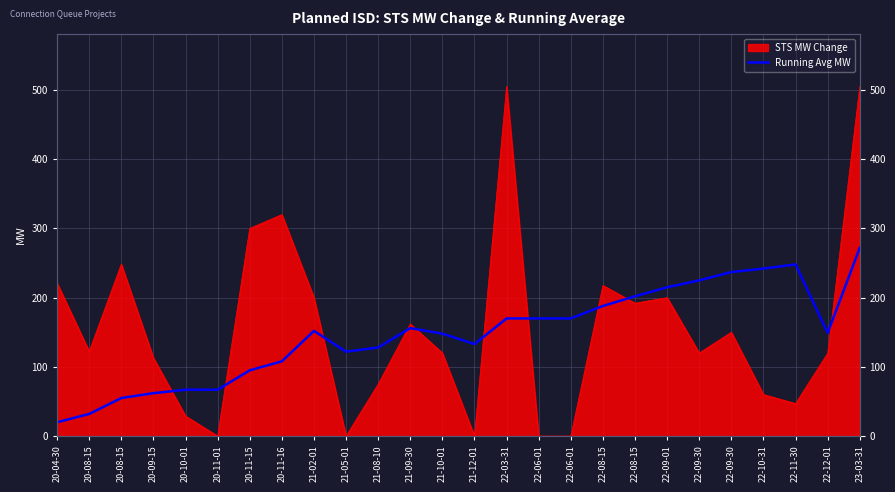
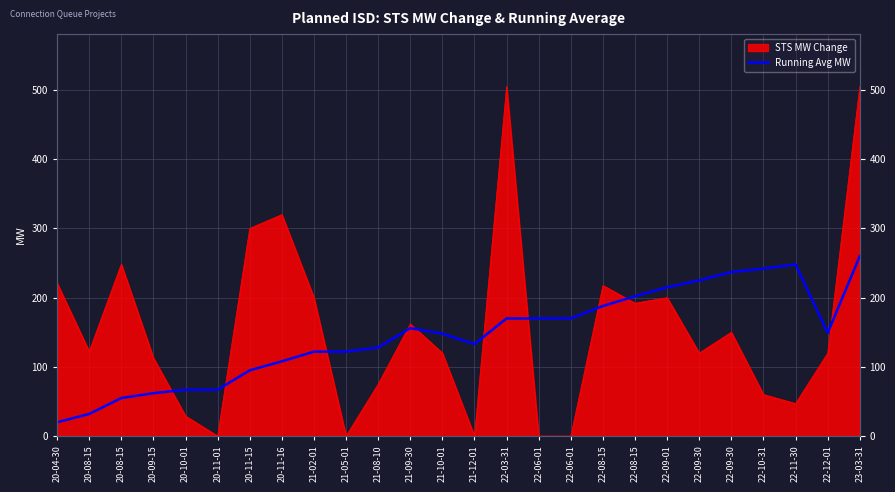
Running Avg MW, 21-02-01: 150 -> 120
Running Avg MW, 23-03-31: 270 -> 260
